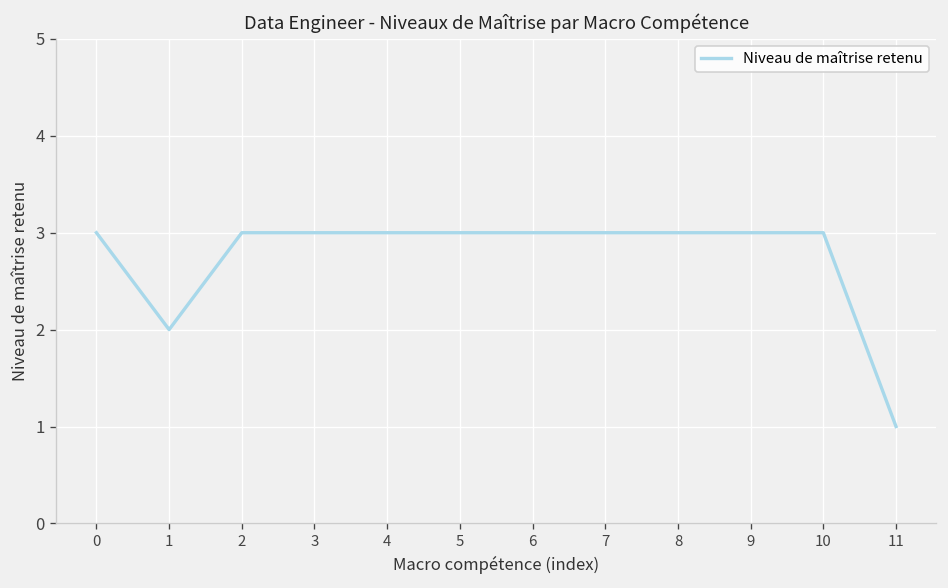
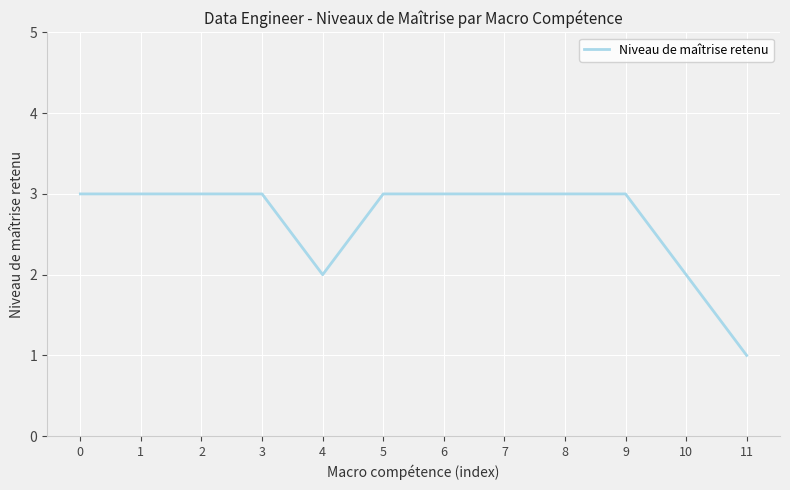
1: 2 -> 3
4: 3 -> 2
10: 3 -> 2
